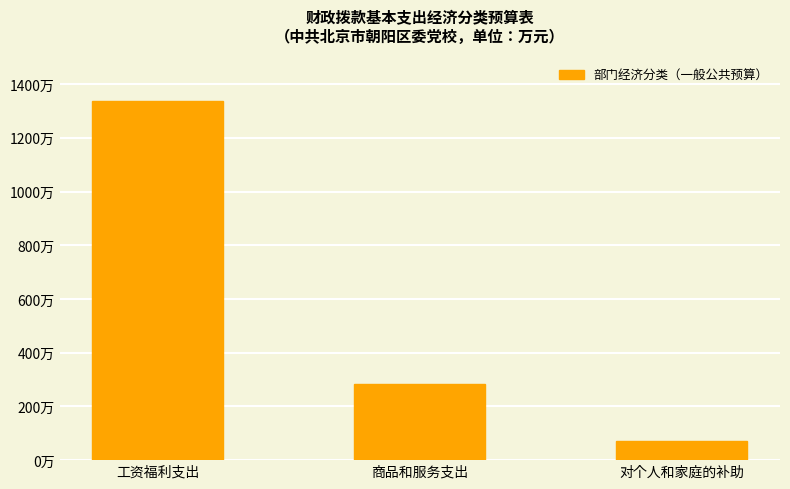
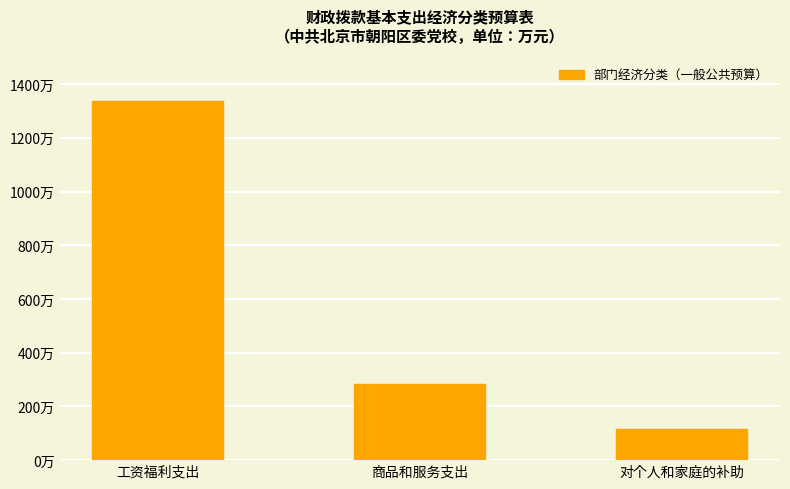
对个人和家庭的补助: 70万 -> 120万
